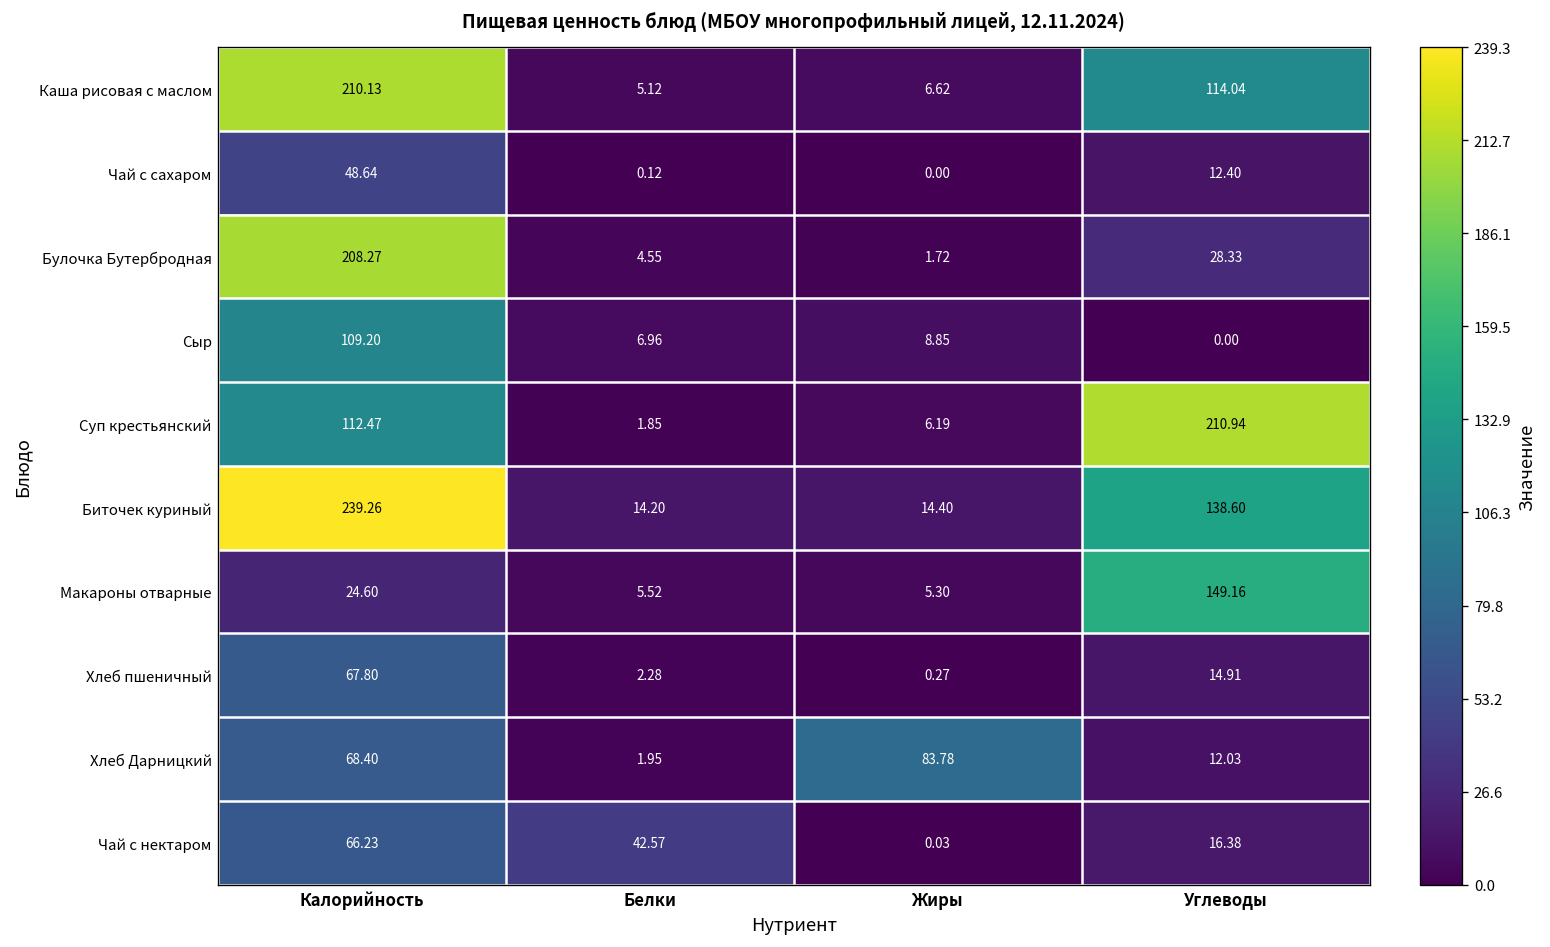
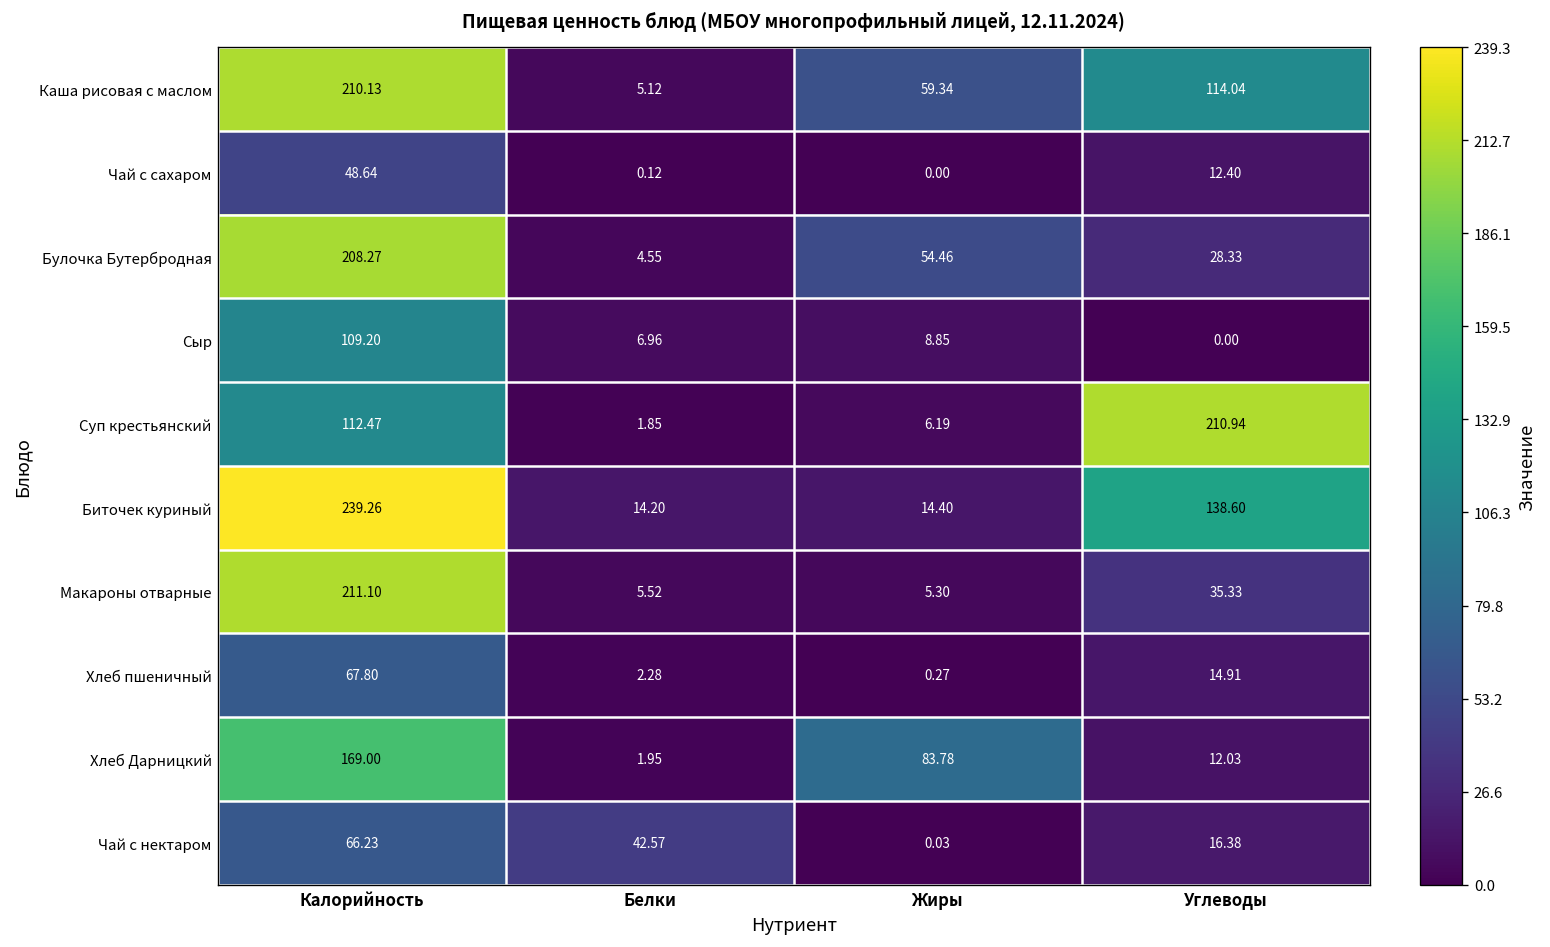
Каша рисовая с маслом, Жиры: 6.62 -> 59.34
Булочка Бутербродная, Жиры: 1.72 -> 54.46
Макароны отварные, Калорийность: 24.60 -> 211.10
Макароны отварные, Углеводы: 149.16 -> 35.33
Хлеб Дарницкий, Калорийность: 68.40 -> 169.00
